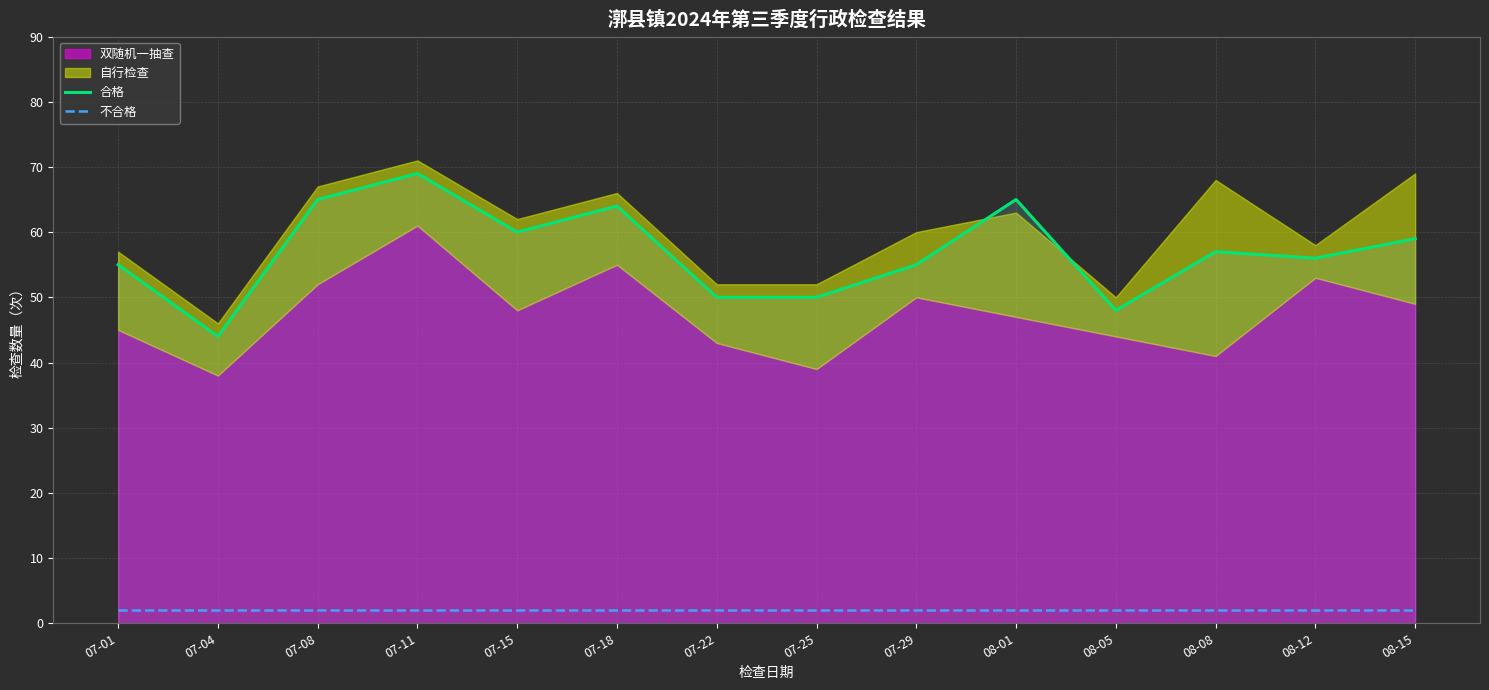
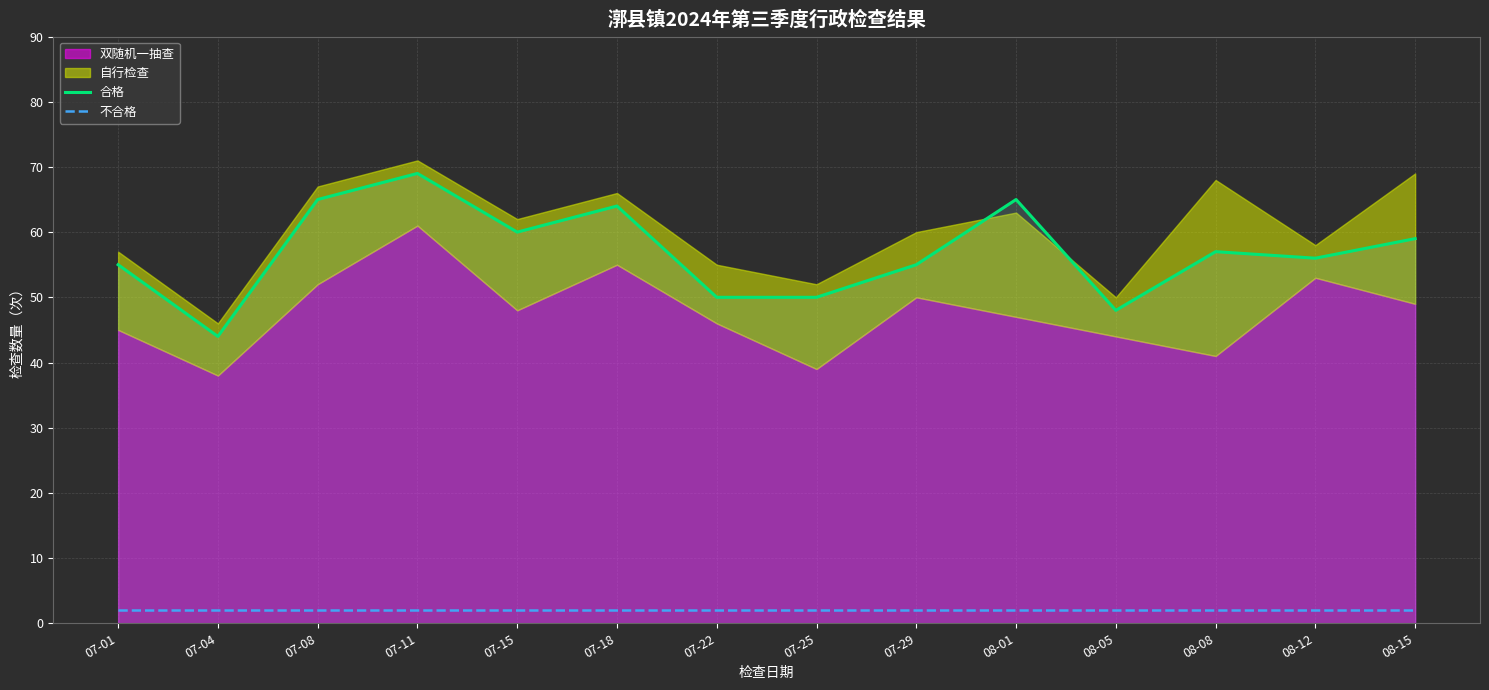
双随机一抽查, 07-22: 43 -> 46
